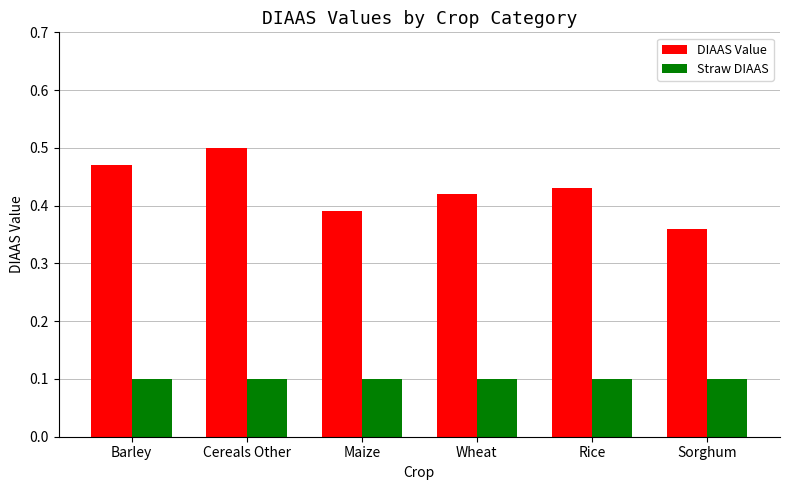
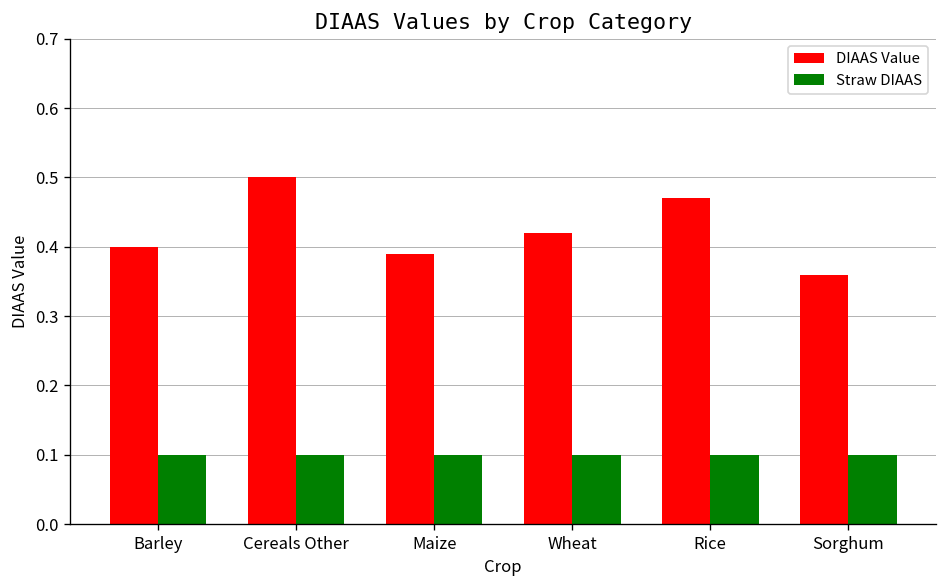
DIAAS Value, Barley: 0.47 -> 0.40
DIAAS Value, Rice: 0.43 -> 0.47
